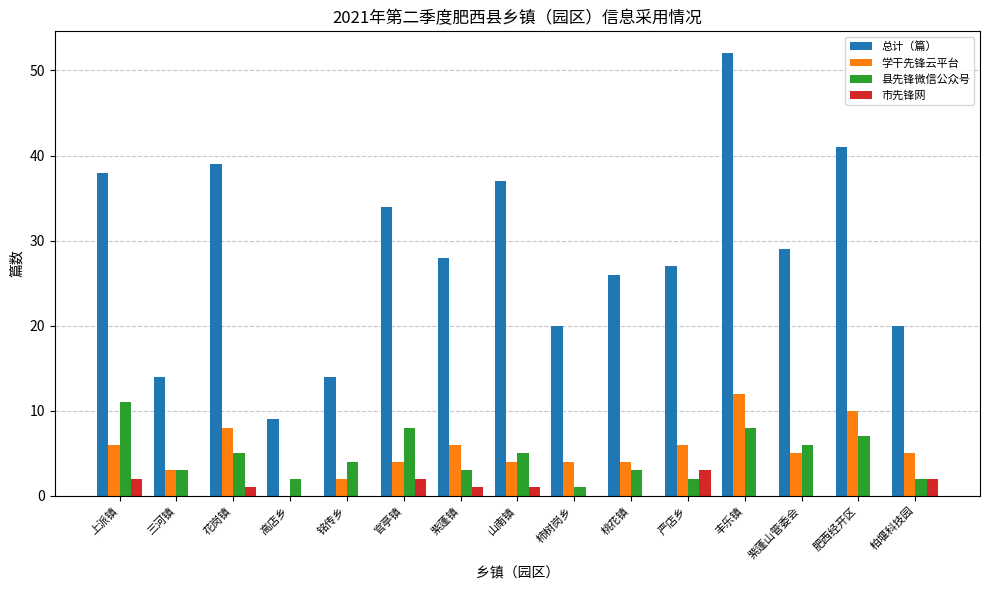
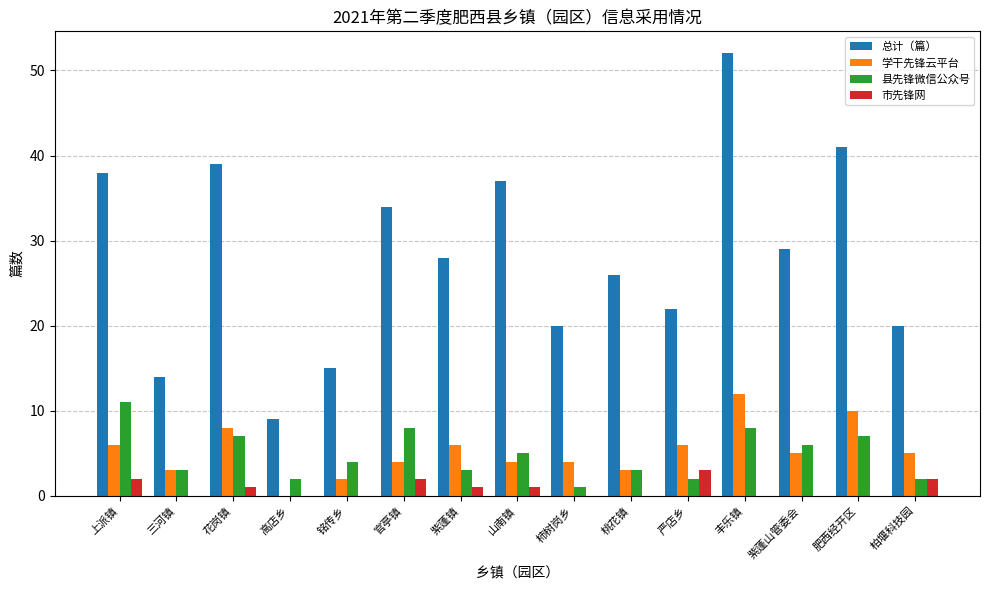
县先锋微信公众号, 花岗镇: 5 -> 7
总计（篇）, 铭传乡: 14 -> 15
学干先锋云平台, 桃花镇: 4 -> 3
总计（篇）, 严店乡: 27 -> 22
